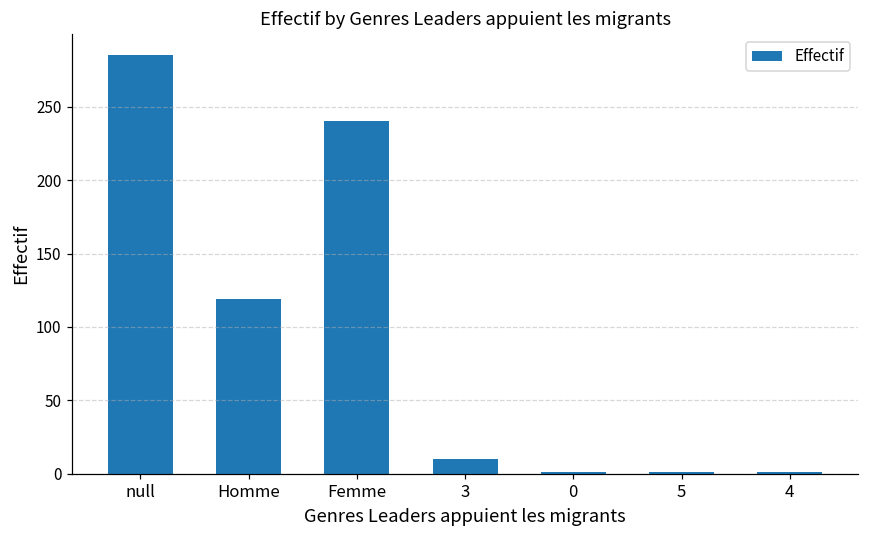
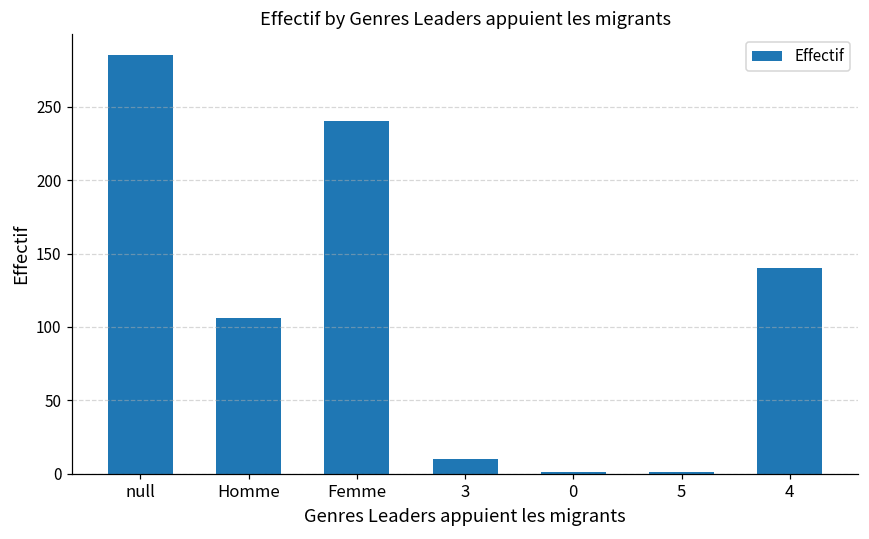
Homme: 119 -> 106
4: 1 -> 140
